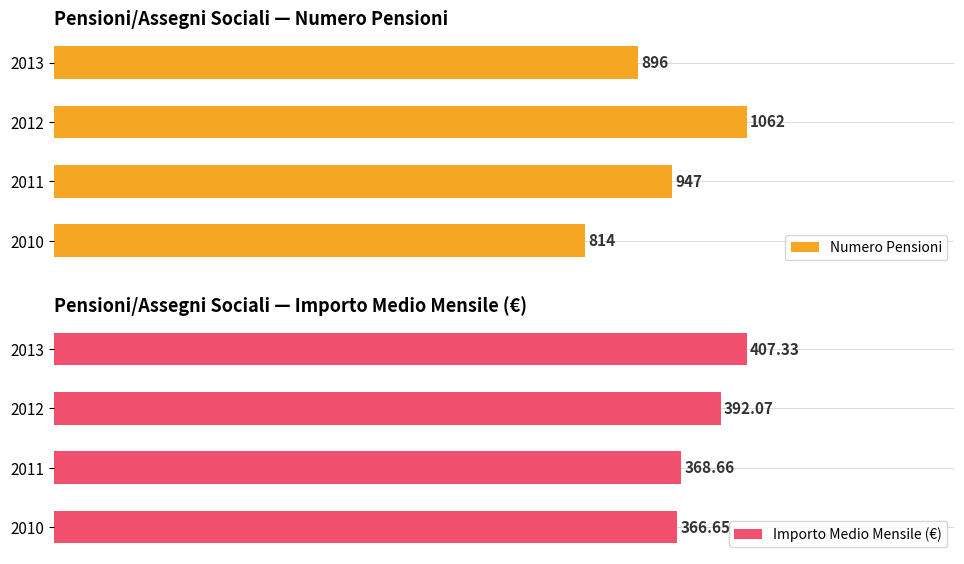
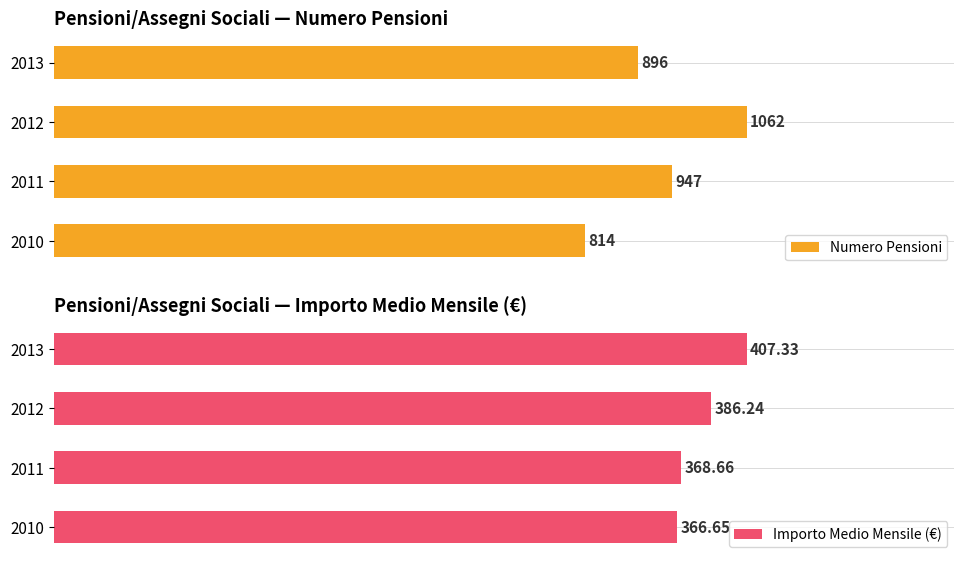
Pensioni/Assegni Sociali — Importo Medio Mensile (€), 2012: 392.07 -> 386.24
